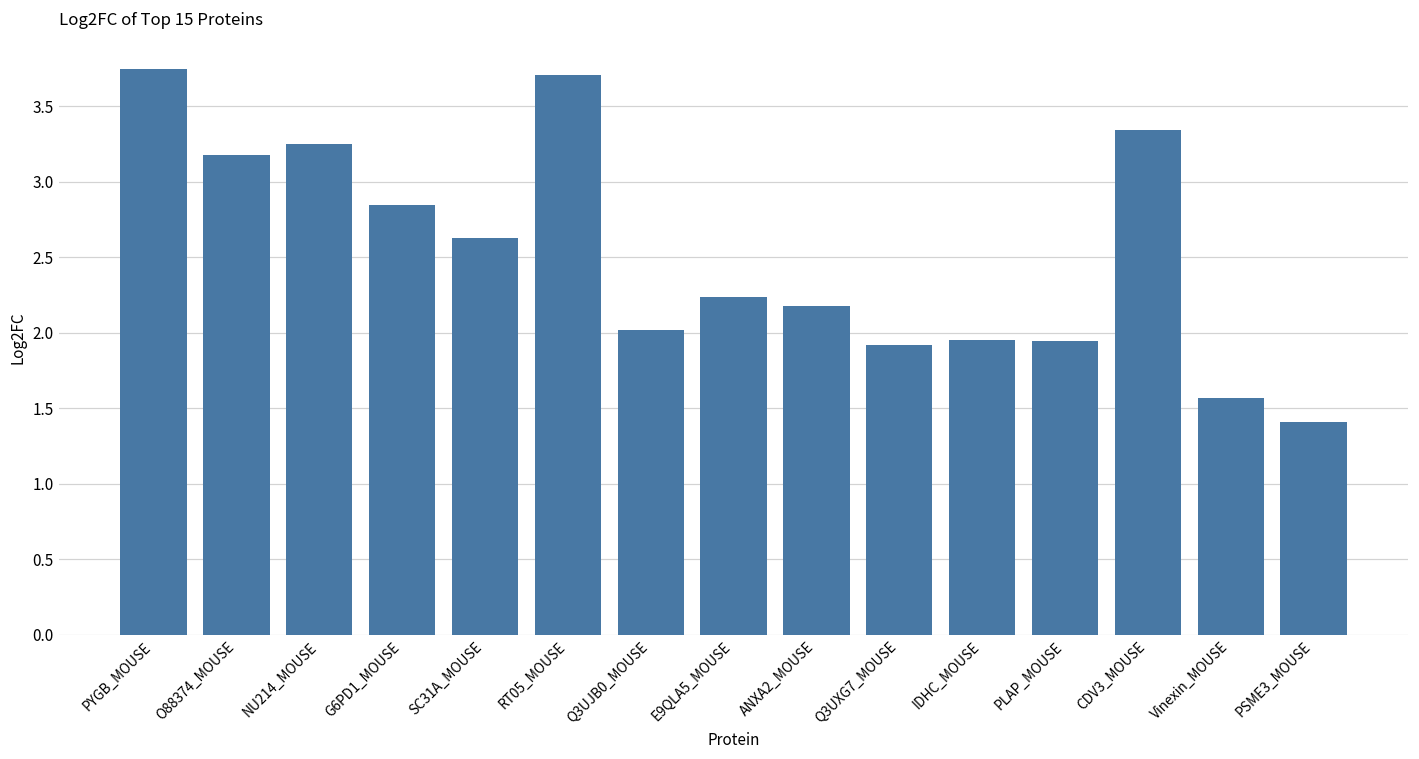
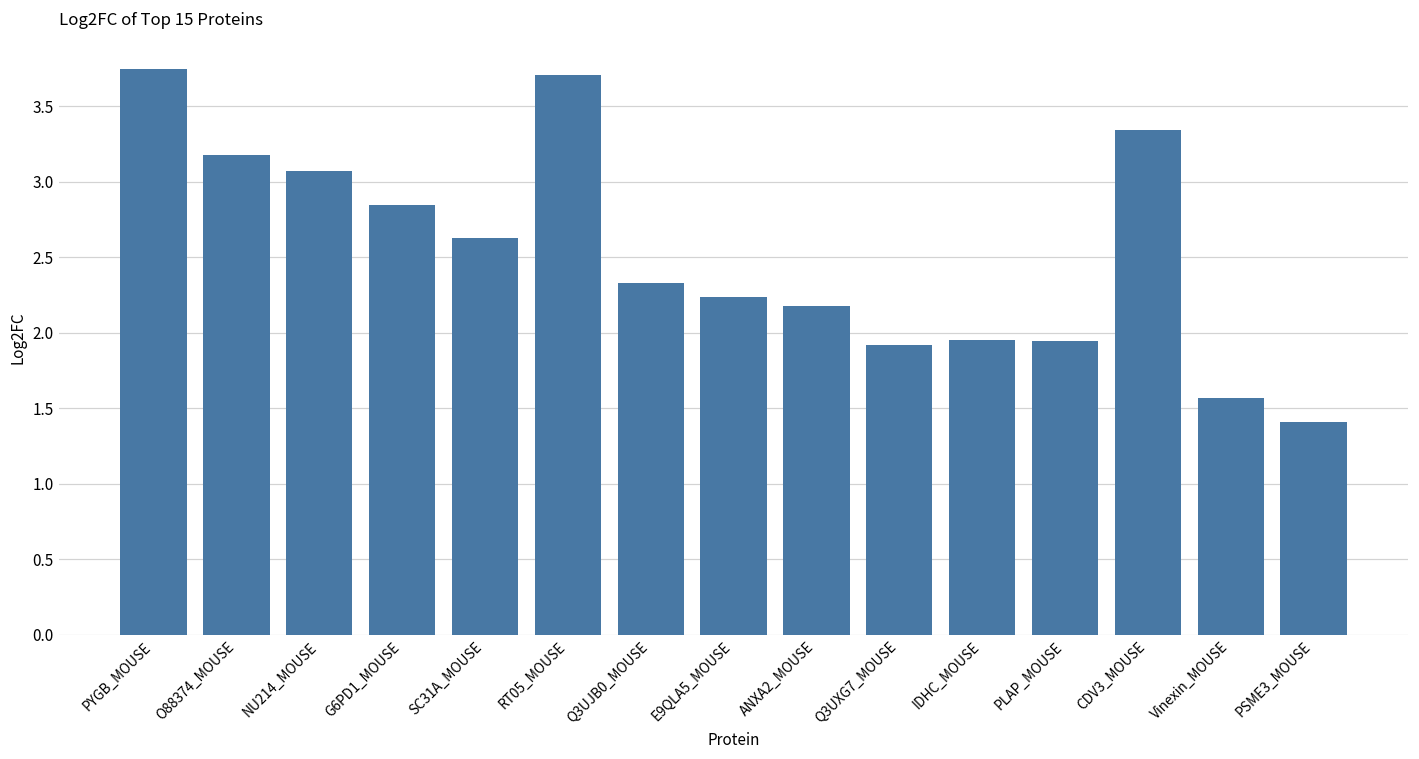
NU214_MOUSE: 3.25 -> 3.07
Q3UJB0_MOUSE: 2.02 -> 2.33
